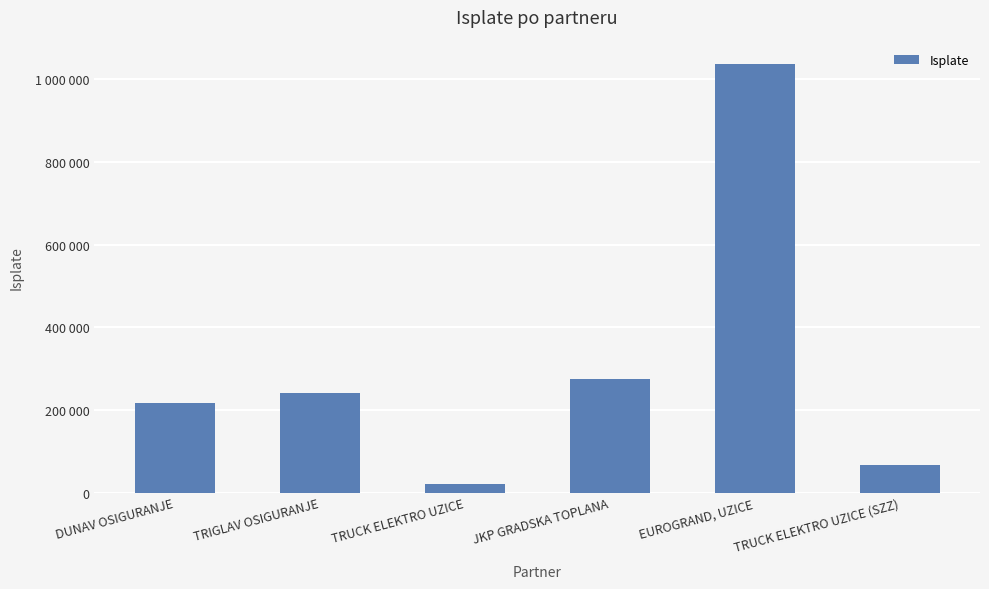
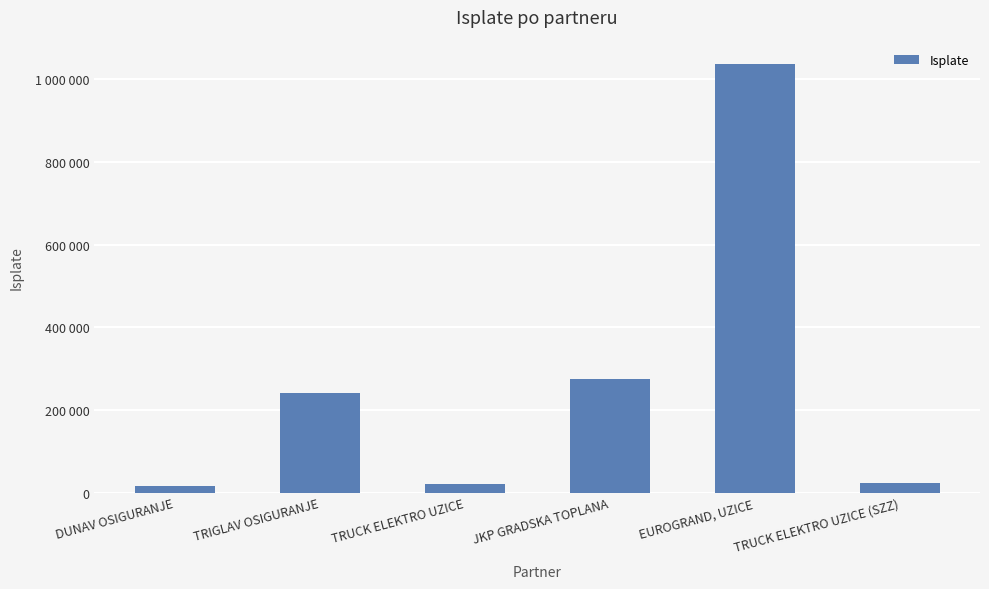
DUNAV OSIGURANJE: 220000 -> 20000
TRUCK ELEKTRO UZICE (SZZ): 70000 -> 20000
